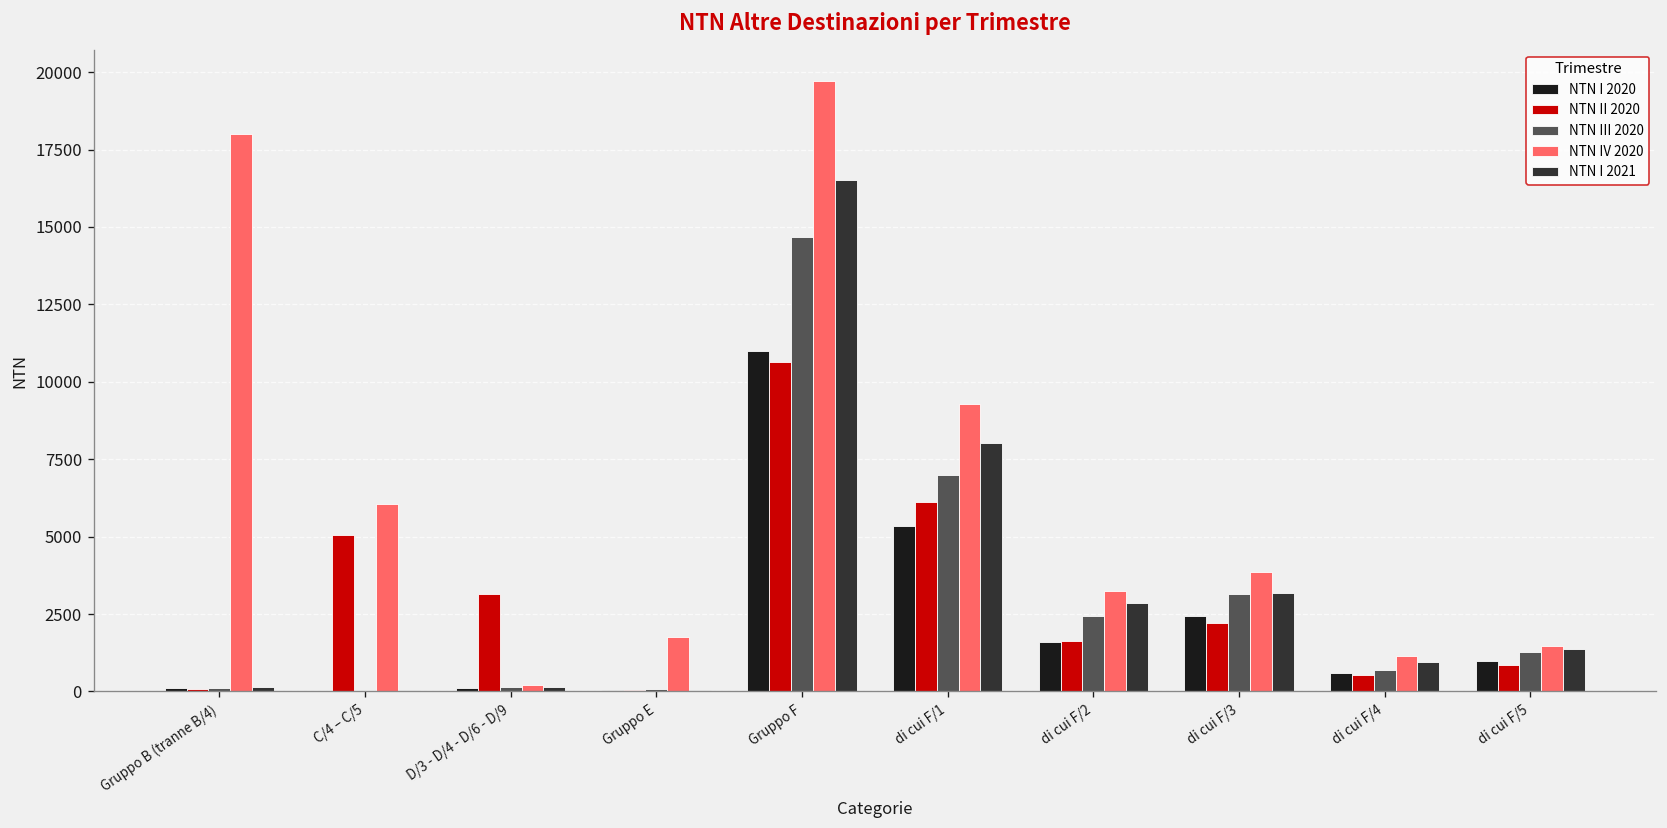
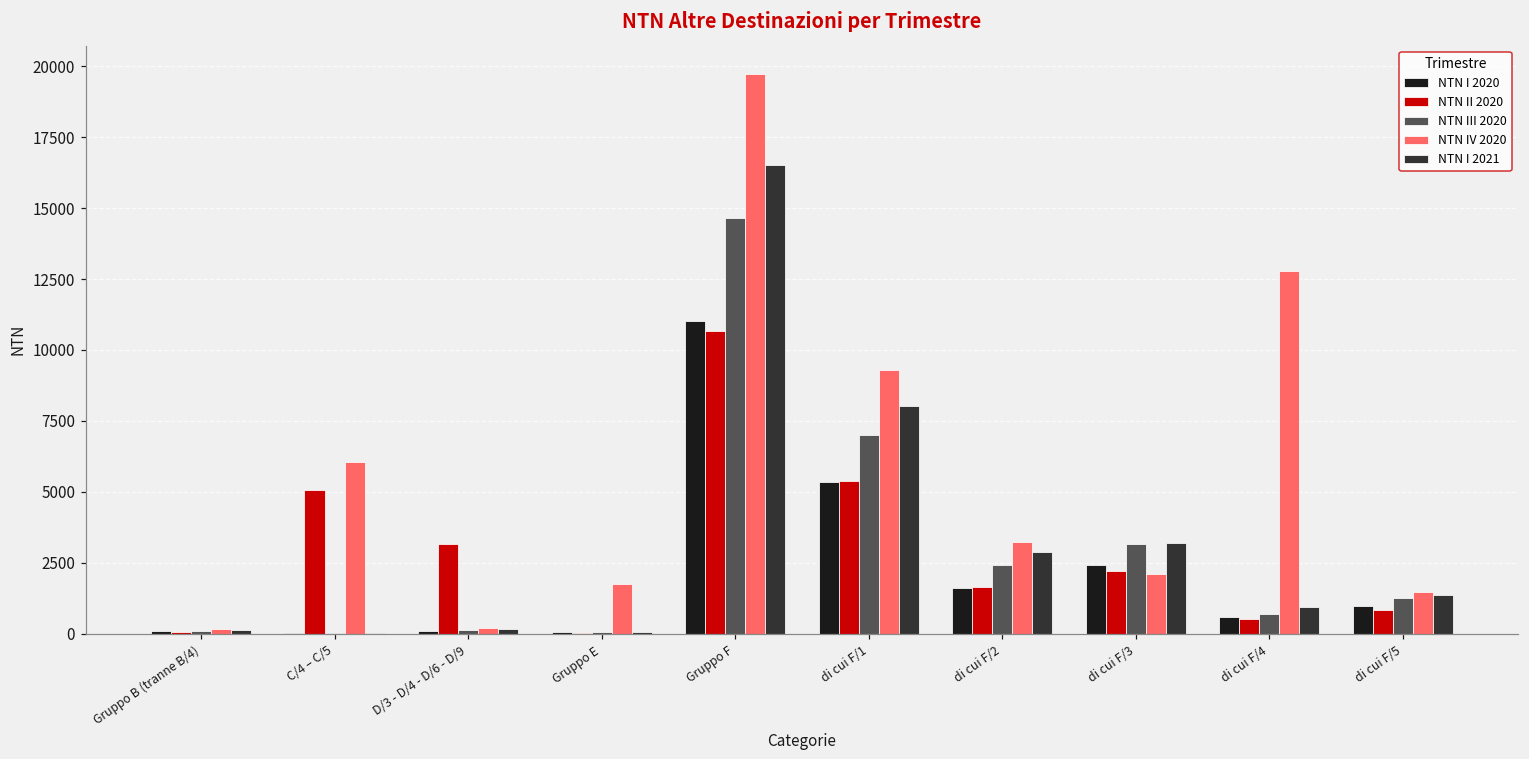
NTN IV 2020, Gruppo B (tranne B/4): 18000 -> 200
NTN II 2020, di cui F/1: 6100 -> 5400
NTN IV 2020, di cui F/3: 3800 -> 2100
NTN IV 2020, di cui F/4: 1100 -> 12800
